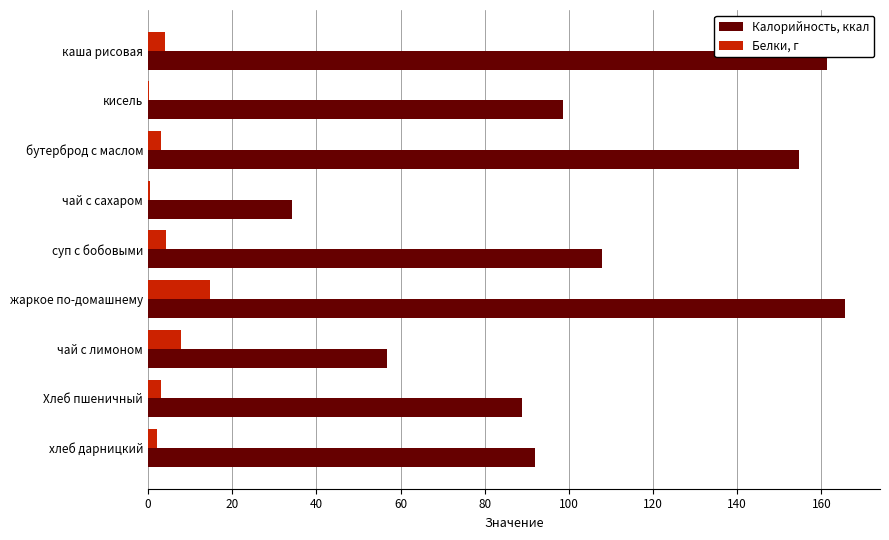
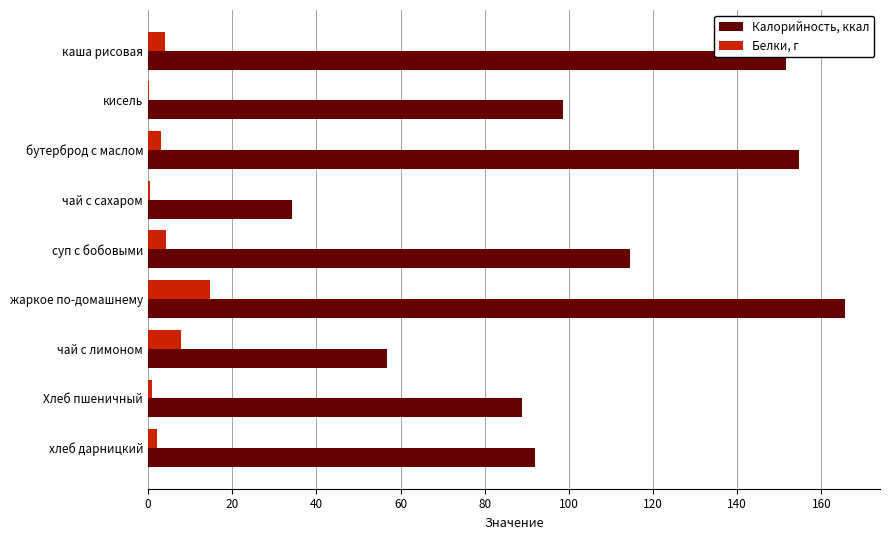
Калорийность, ккал, каша рисовая: 161 -> 152
Калорийность, ккал, суп с бобовыми: 108 -> 114
Белки, г, Хлеб пшеничный: 3 -> 1
